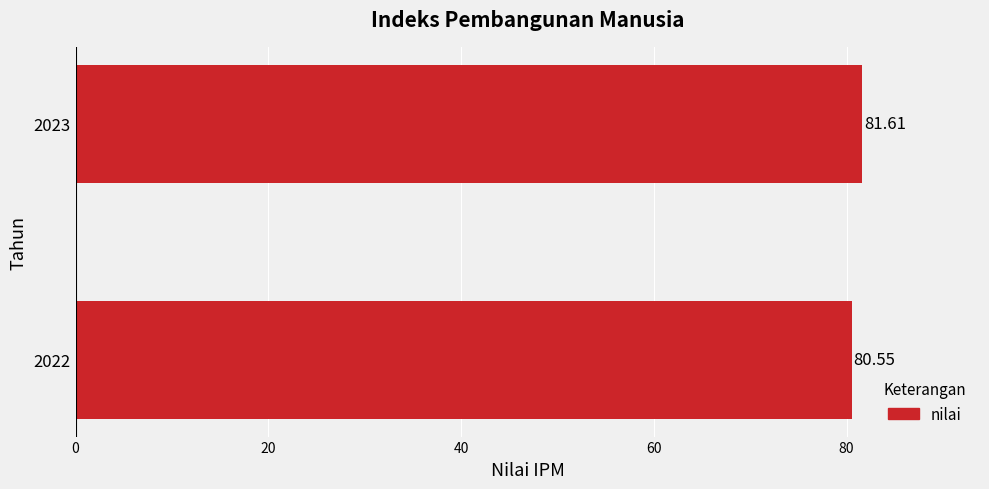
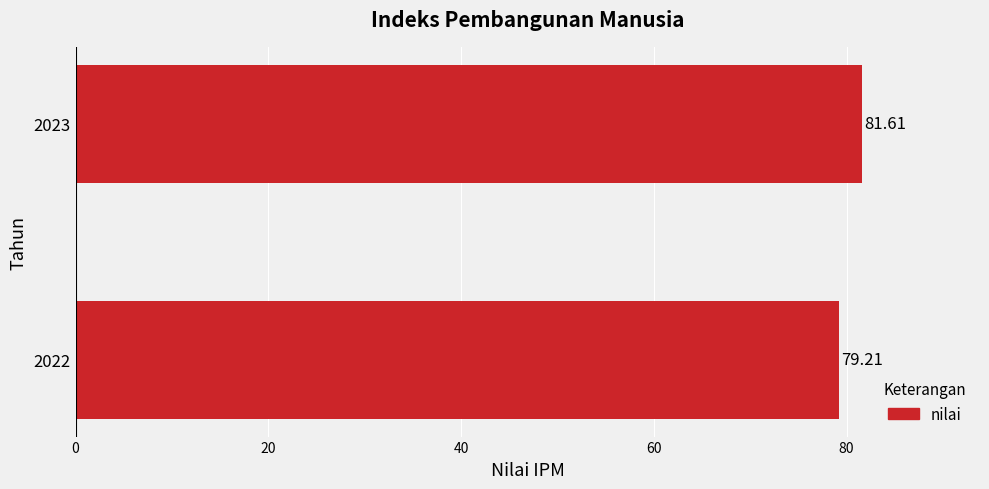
2022: 80.55 -> 79.21
